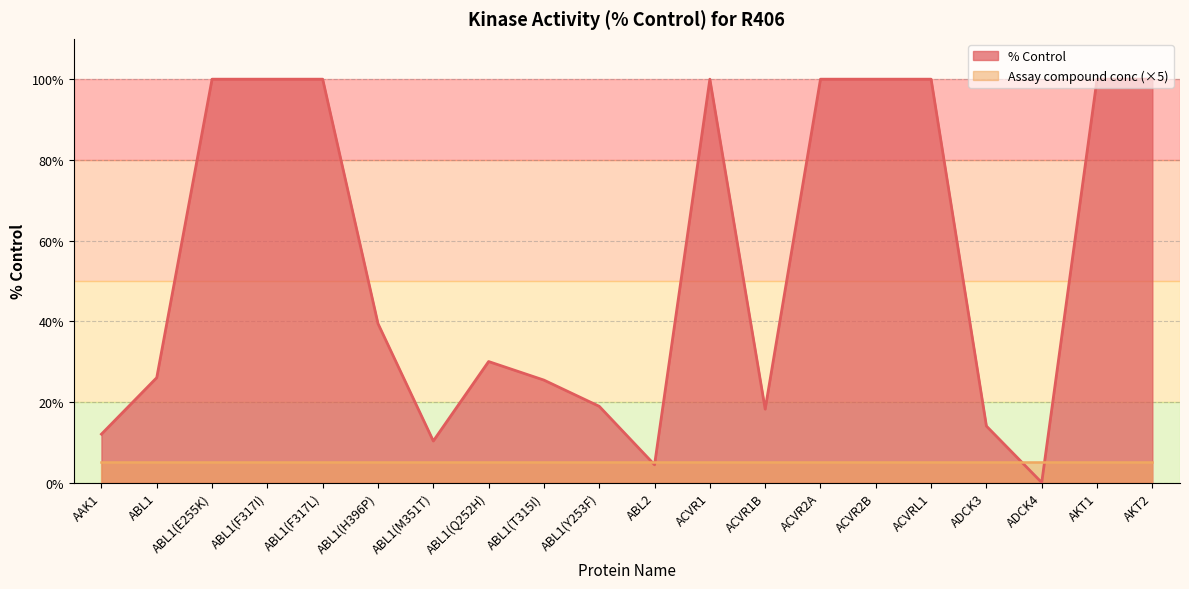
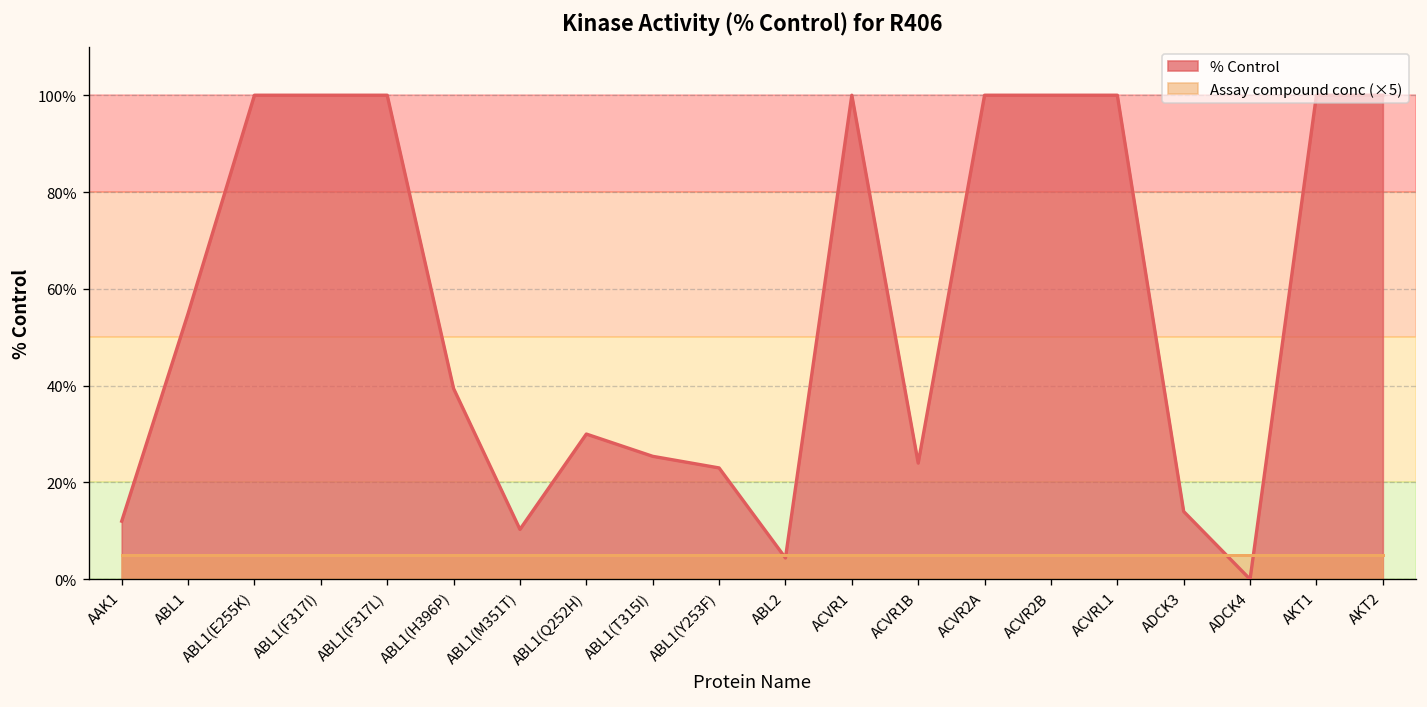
% Control, ABL1: 26% -> 55%
% Control, ABL1(Y253F): 19% -> 23%
% Control, ACVR1B: 18% -> 24%
